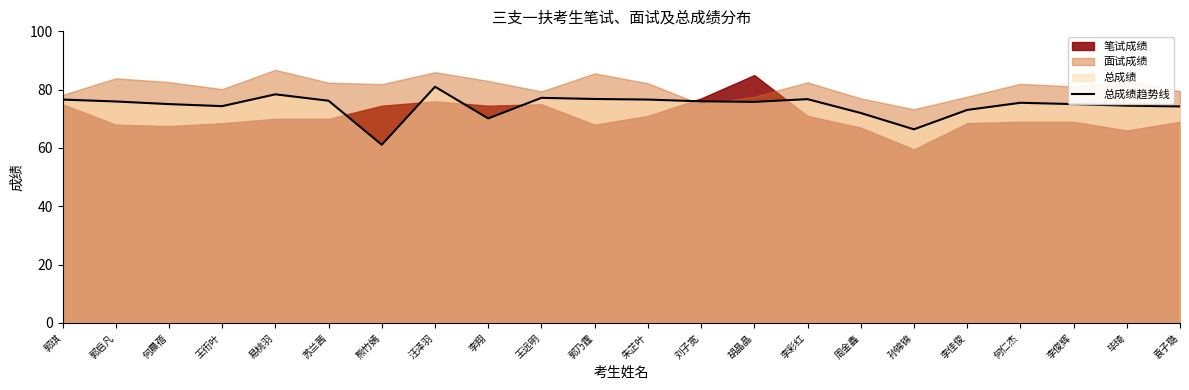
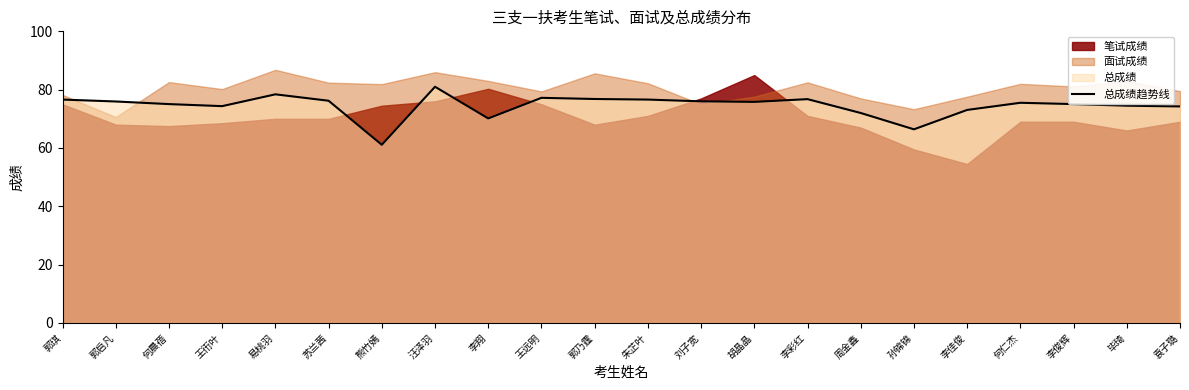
面试成绩, 郭启凡: 84 -> 71
笔试成绩, 李翔: 75 -> 80
笔试成绩, 李佳俊: 69 -> 55
